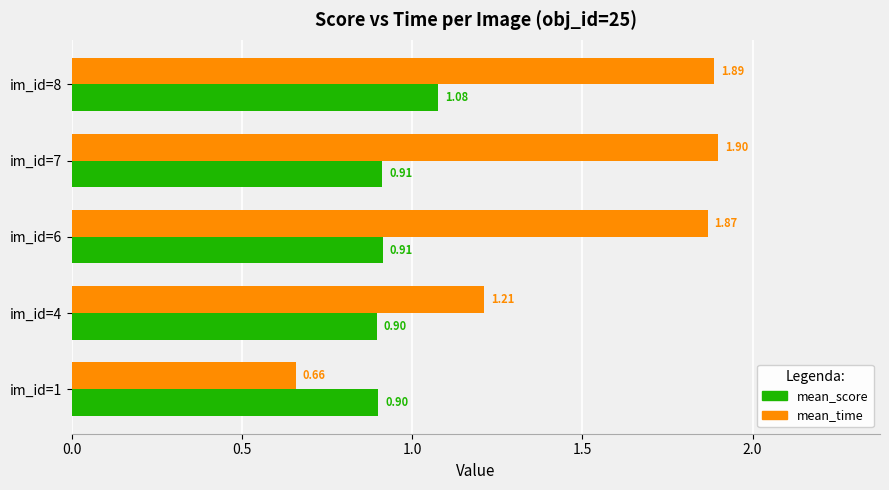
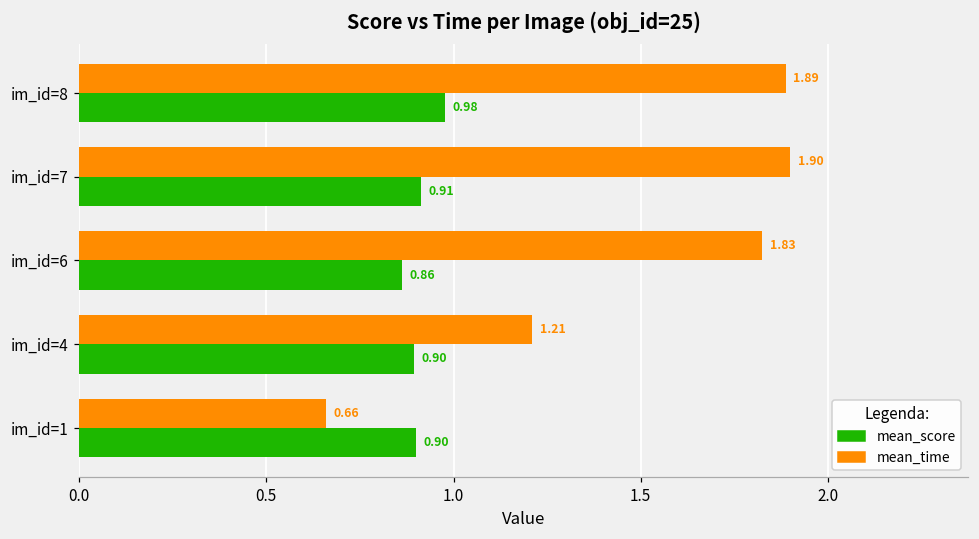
mean_score, im_id=8: 1.08 -> 0.98
mean_time, im_id=6: 1.87 -> 1.83
mean_score, im_id=6: 0.91 -> 0.86
